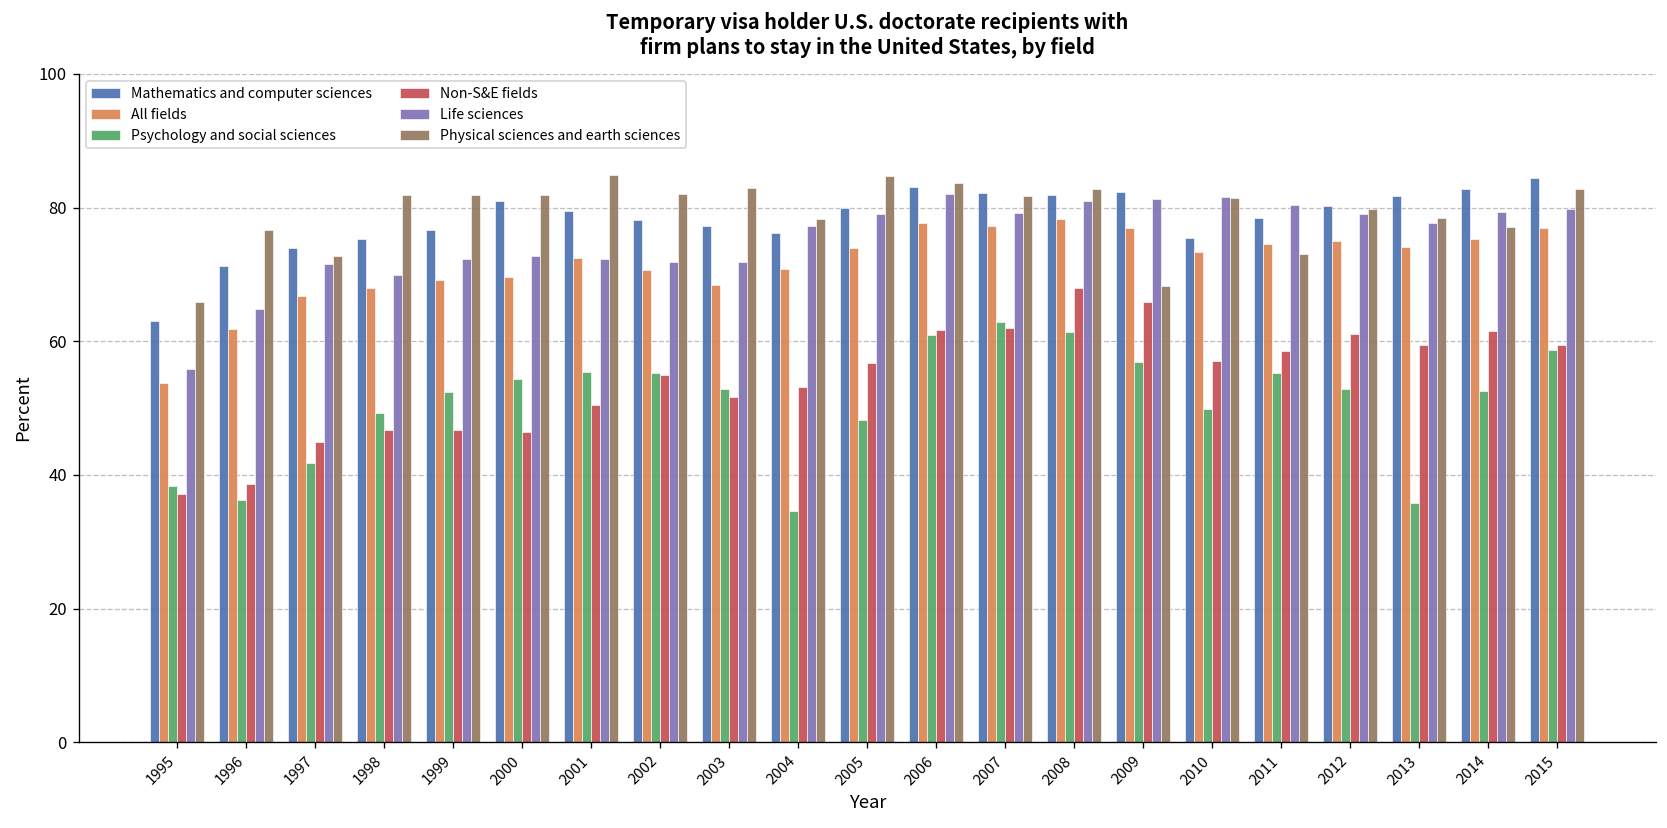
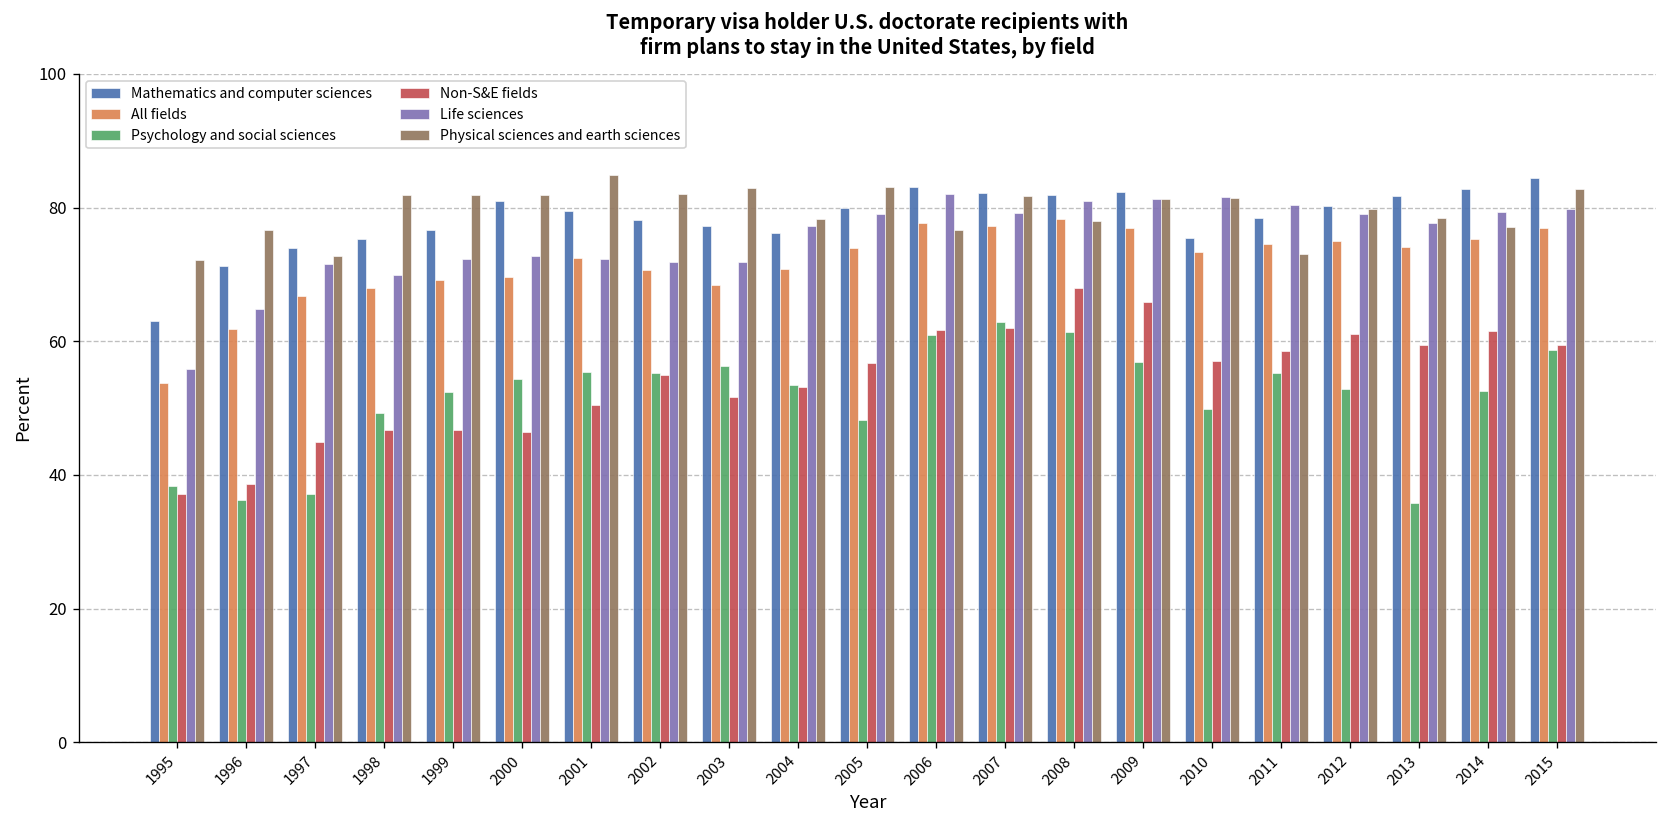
Physical sciences and earth sciences, 1995: 66 -> 72
Psychology and social sciences, 1997: 42 -> 37
Psychology and social sciences, 2003: 53 -> 56
Psychology and social sciences, 2004: 35 -> 53
Physical sciences and earth sciences, 2005: 85 -> 83
Physical sciences and earth sciences, 2006: 84 -> 77
Physical sciences and earth sciences, 2008: 83 -> 78
Physical sciences and earth sciences, 2009: 68 -> 81
